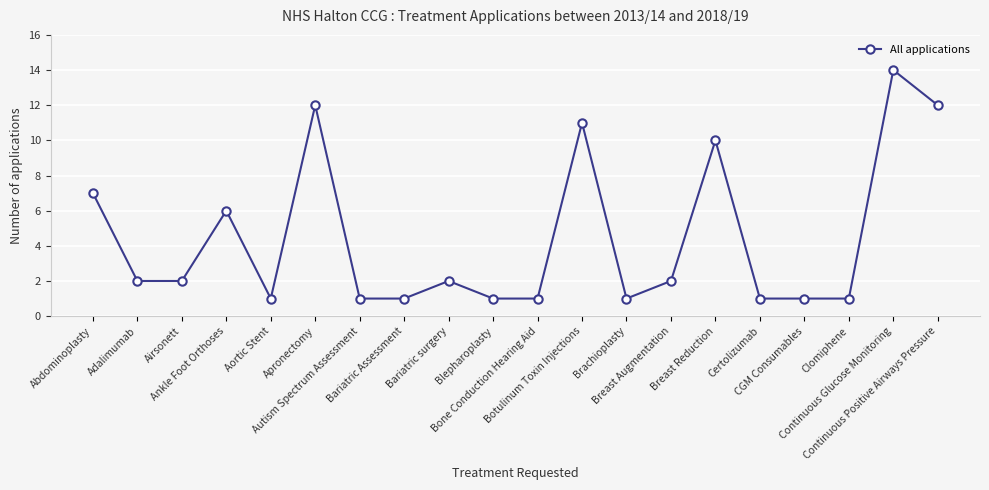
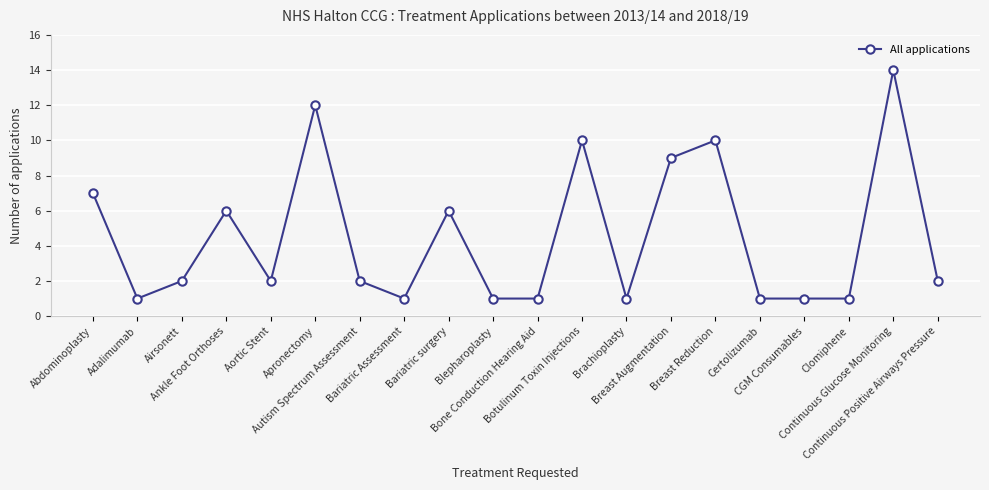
Adalimumab: 2 -> 1
Aortic Stent: 1 -> 2
Autism Spectrum Assessment: 1 -> 2
Bariatric surgery: 2 -> 6
Botulinum Toxin Injections: 11 -> 10
Breast Augmentation: 2 -> 9
Continuous Positive Airways Pressure: 12 -> 2
